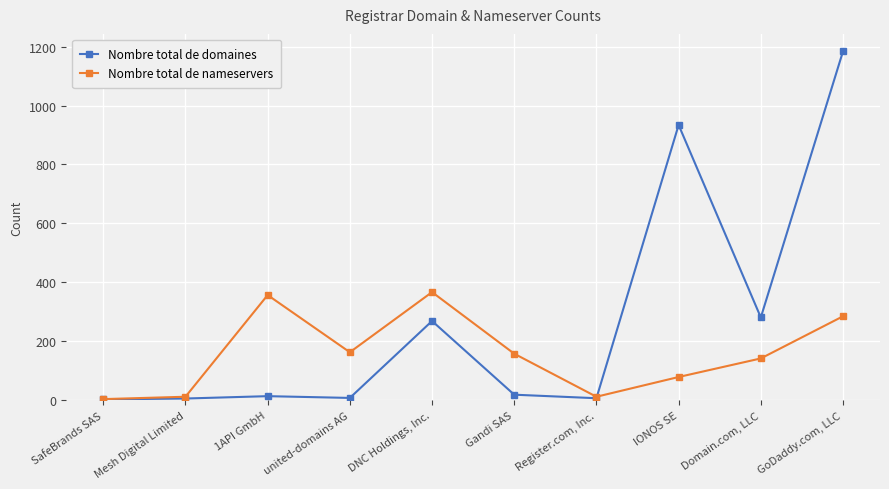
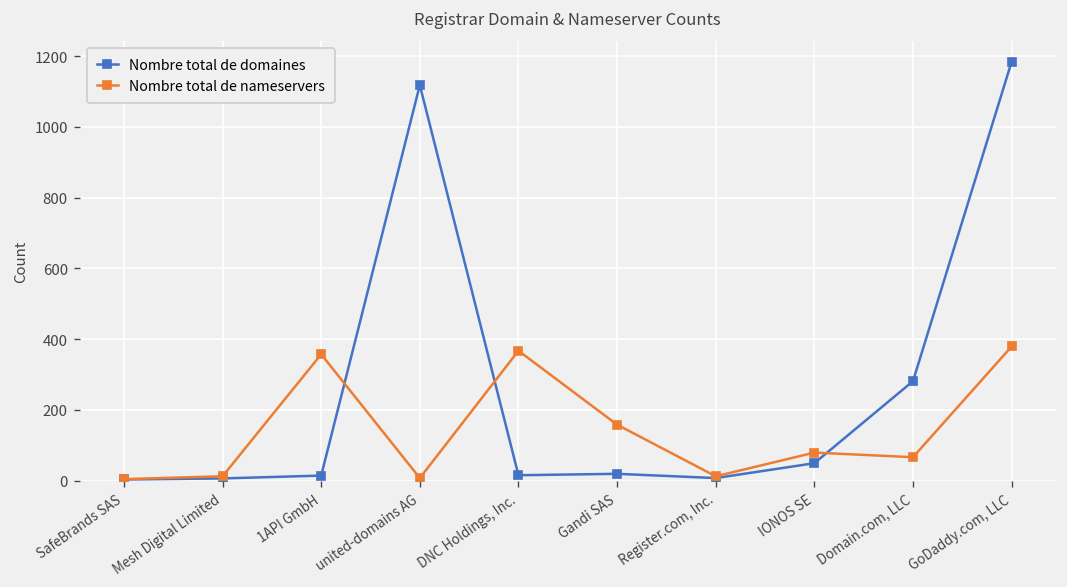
Nombre total de domaines, united-domains AG: 10 -> 1120
Nombre total de nameservers, united-domains AG: 160 -> 10
Nombre total de domaines, DNC Holdings, Inc.: 270 -> 20
Nombre total de domaines, IONOS SE: 930 -> 50
Nombre total de nameservers, Domain.com, LLC: 140 -> 70
Nombre total de nameservers, GoDaddy.com, LLC: 290 -> 380
